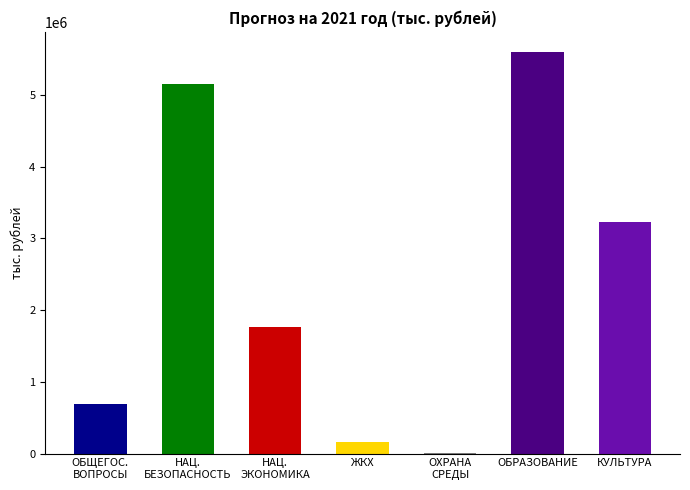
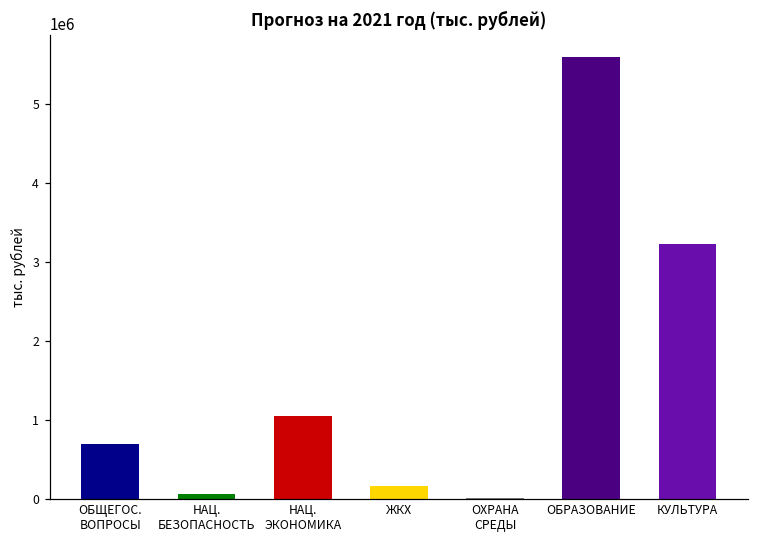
НАЦ. БЕЗОПАСНОСТЬ: 5200000 -> 100000
НАЦ. ЭКОНОМИКА: 1800000 -> 1100000
